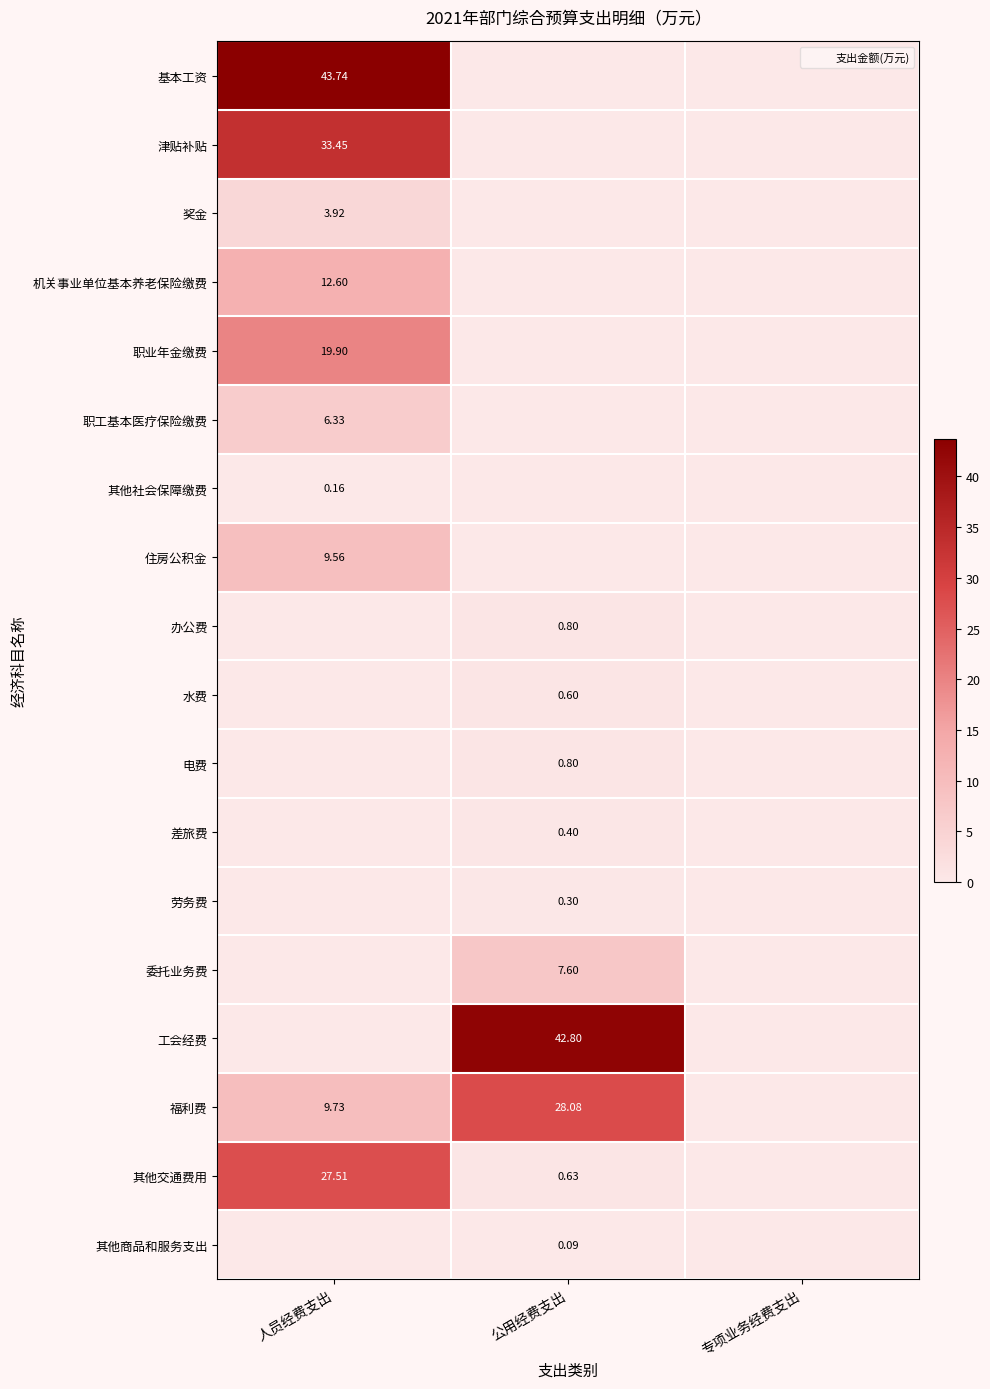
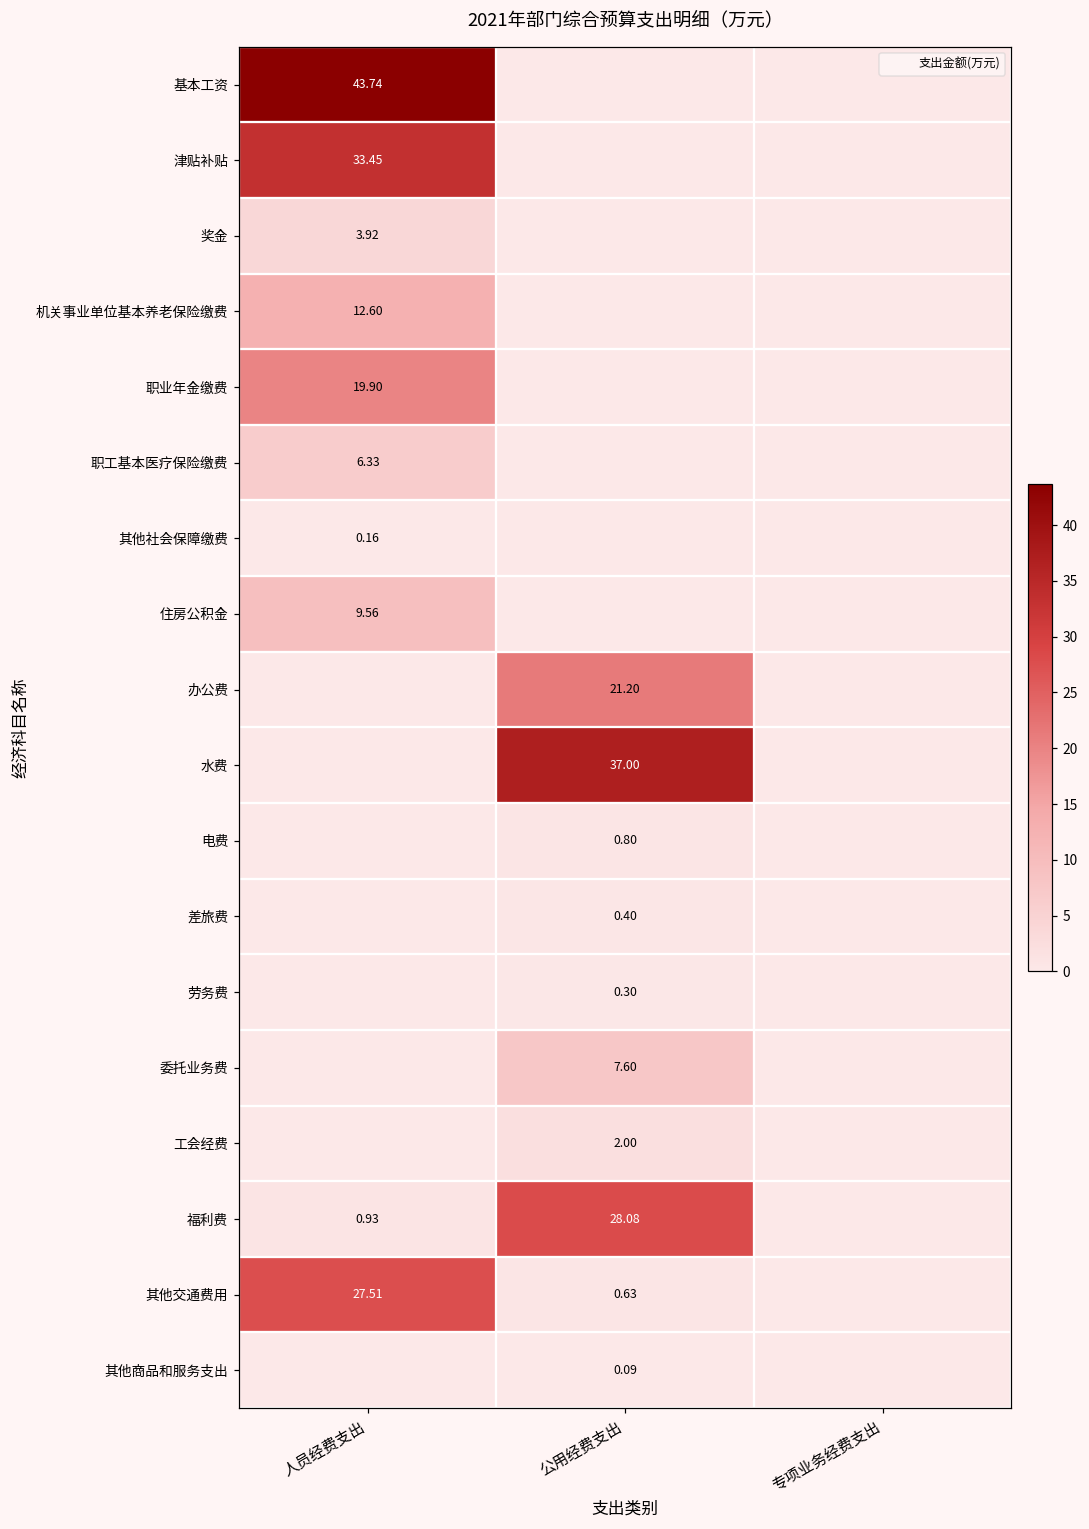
办公费, 公用经费支出: 0.80 -> 21.20
水费, 公用经费支出: 0.60 -> 37.00
工会经费, 公用经费支出: 42.80 -> 2.00
福利费, 人员经费支出: 9.73 -> 0.93
